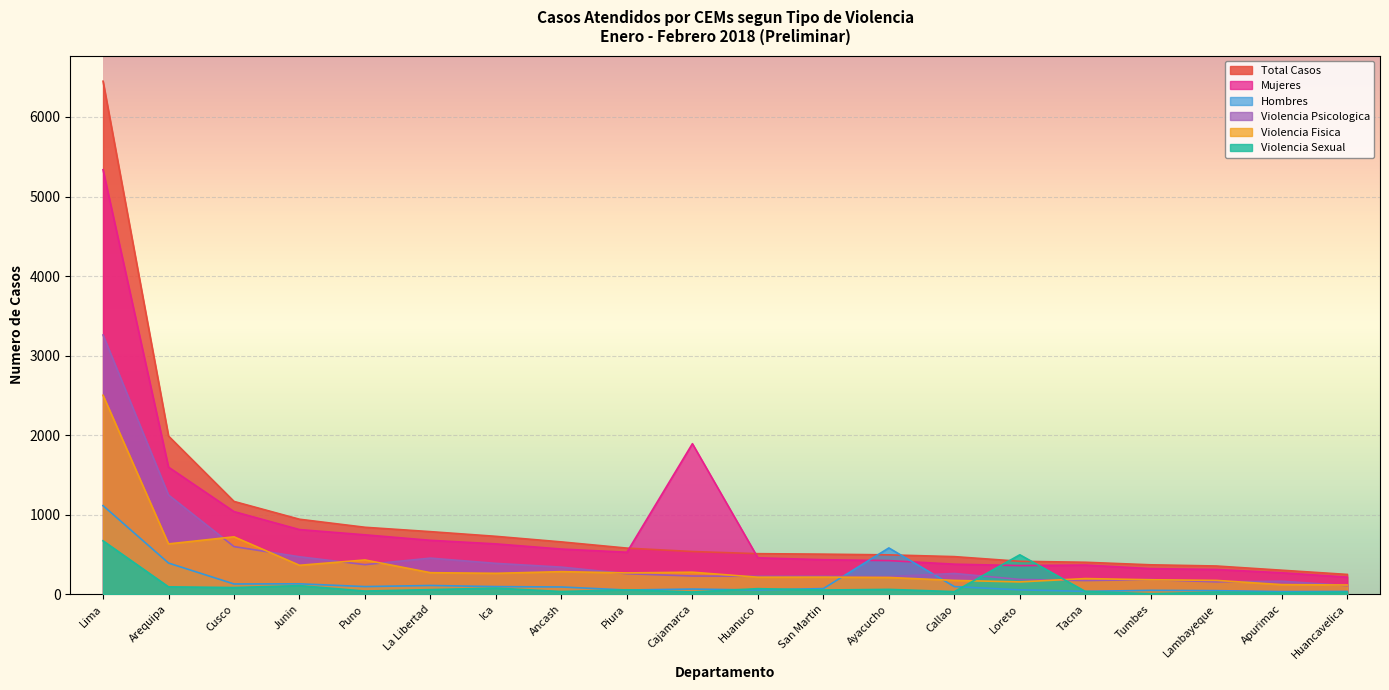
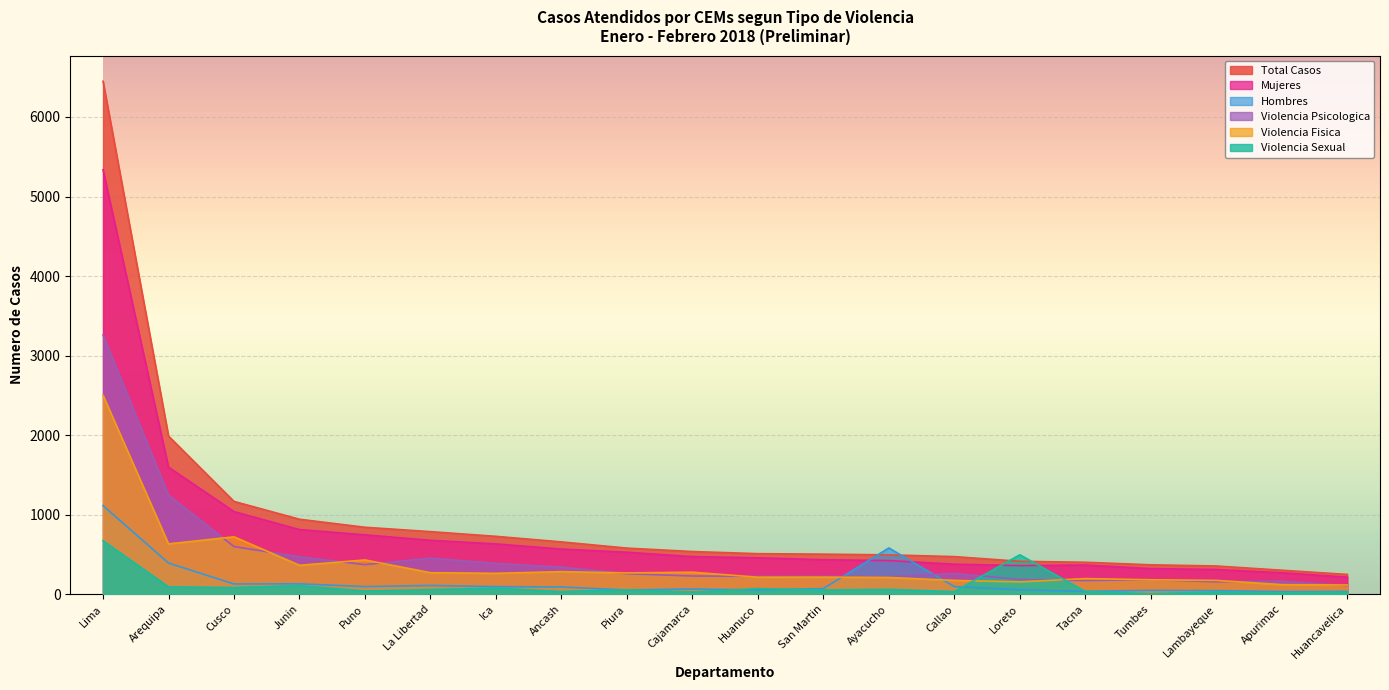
Mujeres, Cajamarca: 1900 -> 500
